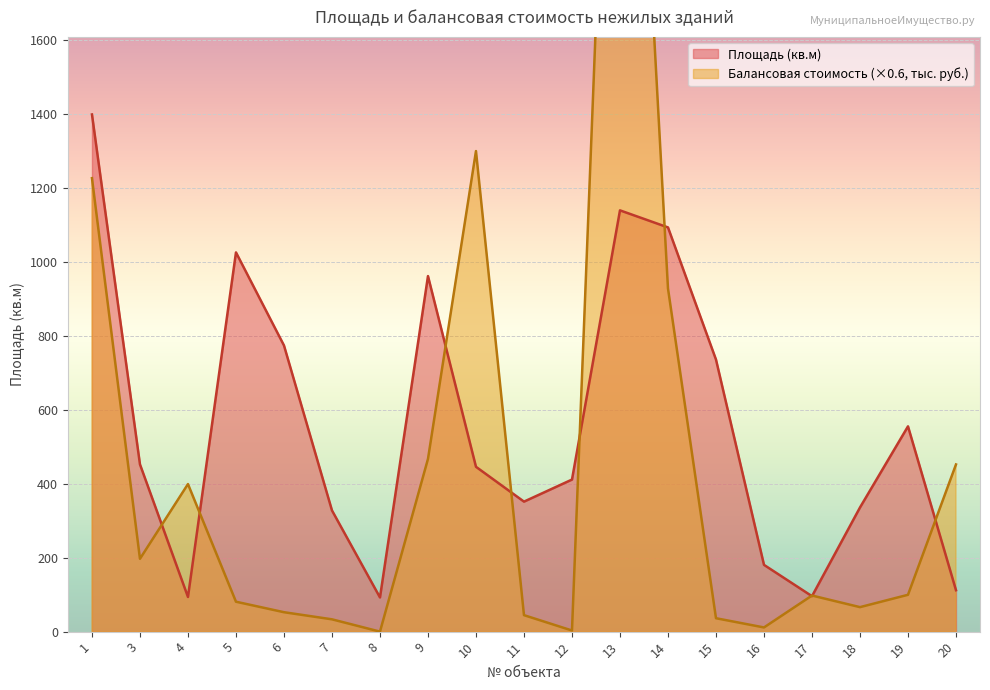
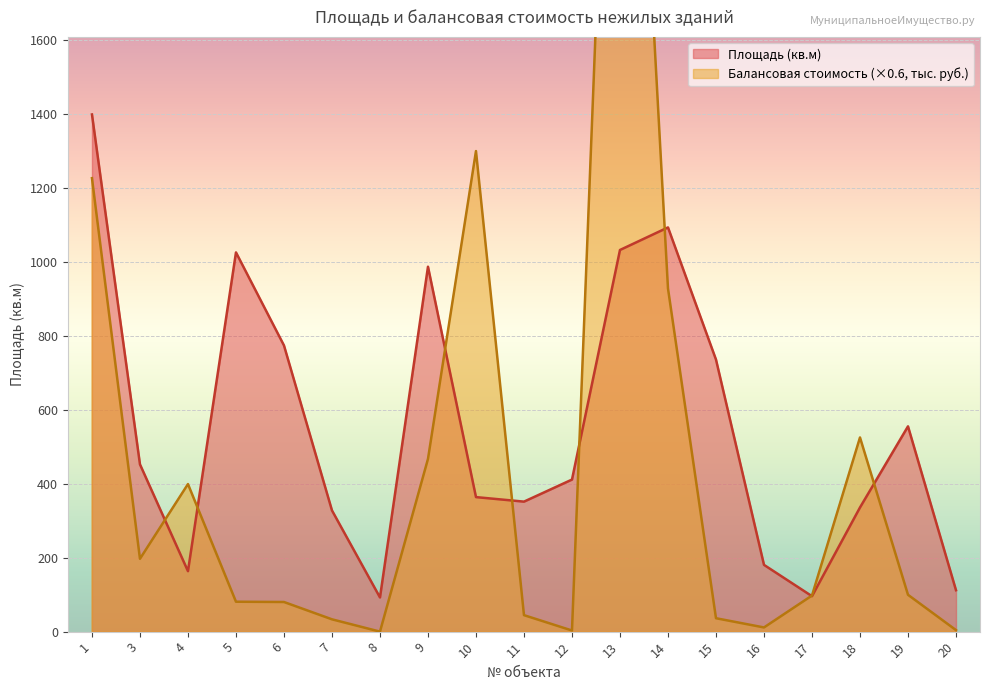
Площадь (кв.м), 4: 90 -> 160
Балансовая стоимость (×0.6, тыс. руб.), 6: 50 -> 80
Площадь (кв.м), 9: 960 -> 990
Площадь (кв.м), 10: 450 -> 360
Площадь (кв.м), 13: 1140 -> 1030
Балансовая стоимость (×0.6, тыс. руб.), 18: 70 -> 530
Балансовая стоимость (×0.6, тыс. руб.), 20: 450 -> 0
